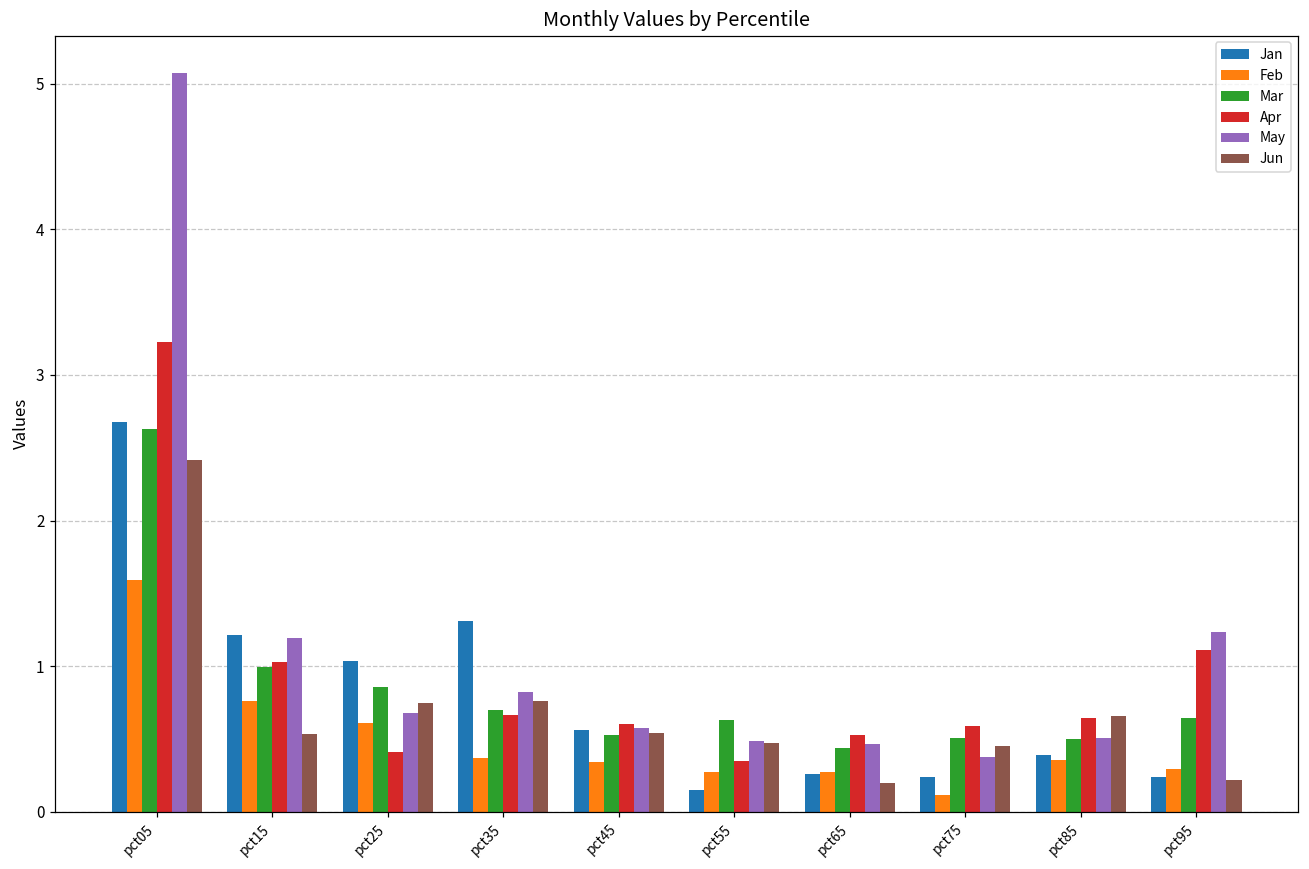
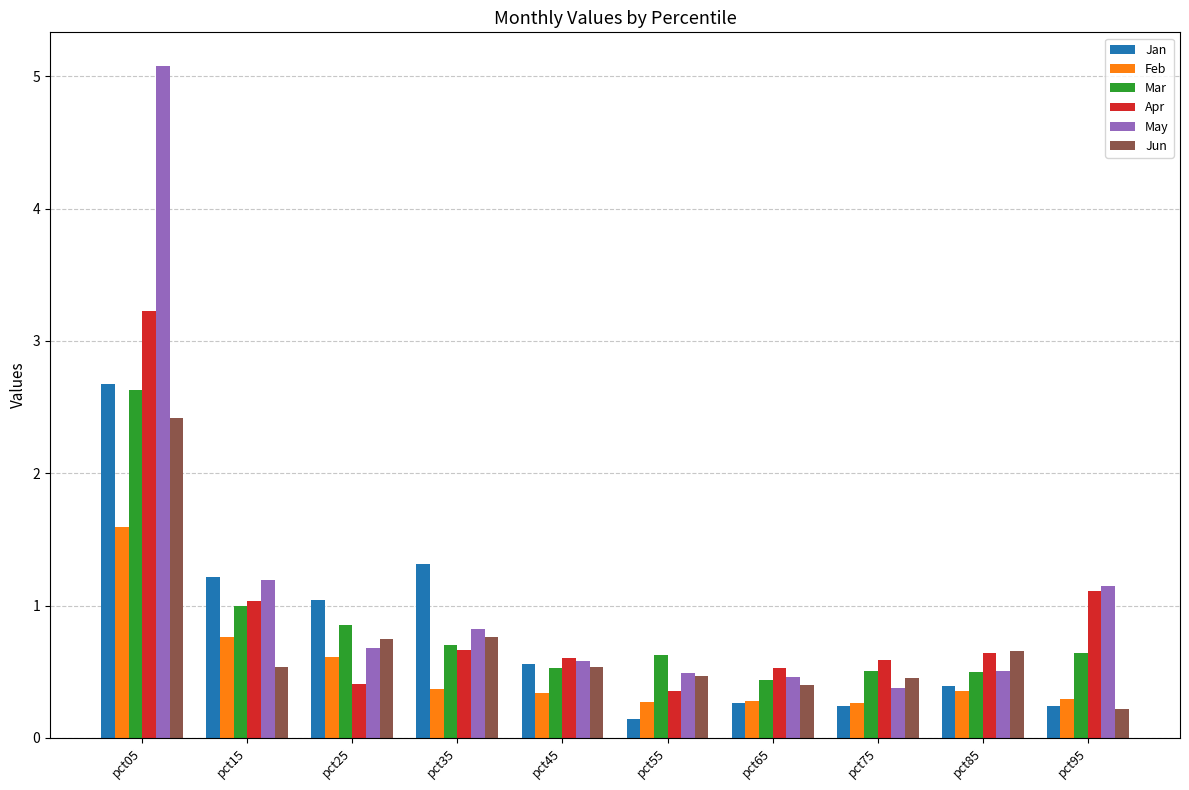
Jun, pct65: 0.20 -> 0.40
Feb, pct75: 0.11 -> 0.26
May, pct95: 1.23 -> 1.15
